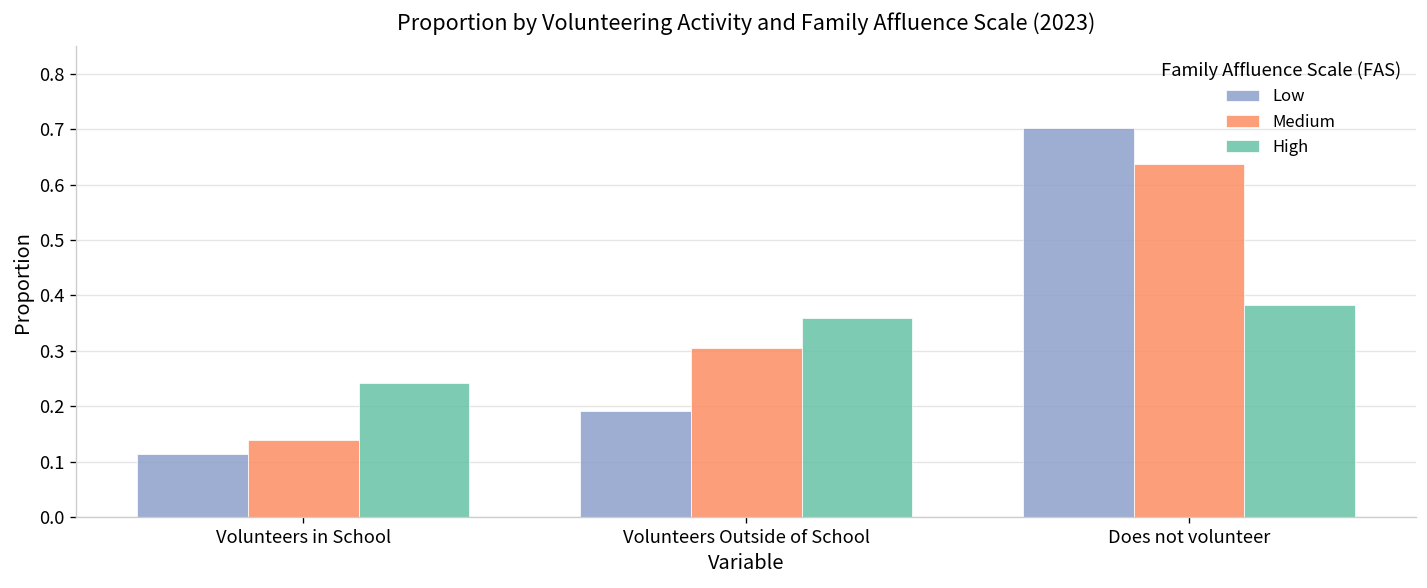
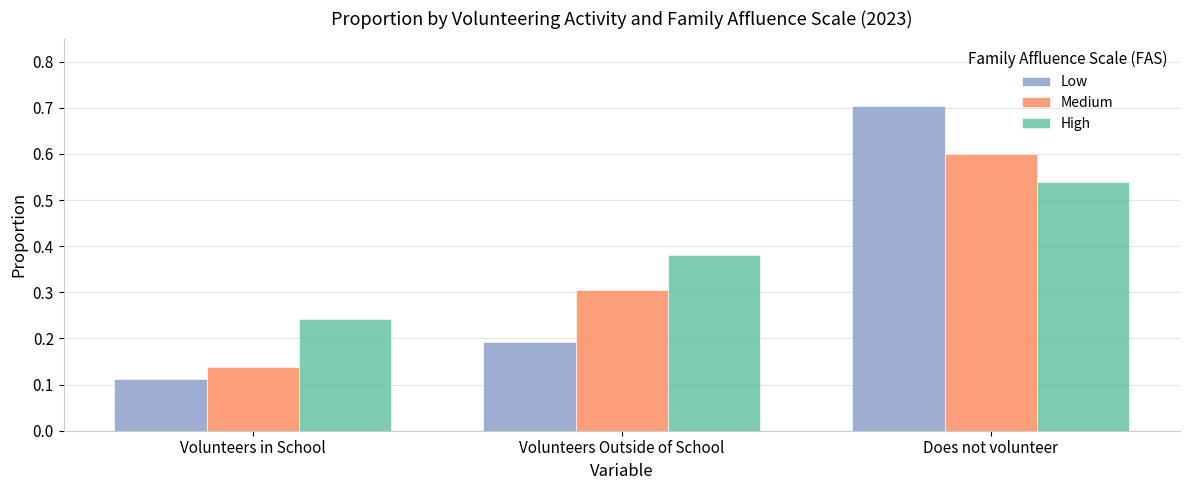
High, Volunteers Outside of School: 0.36 -> 0.38
Medium, Does not volunteer: 0.64 -> 0.60
High, Does not volunteer: 0.38 -> 0.54
